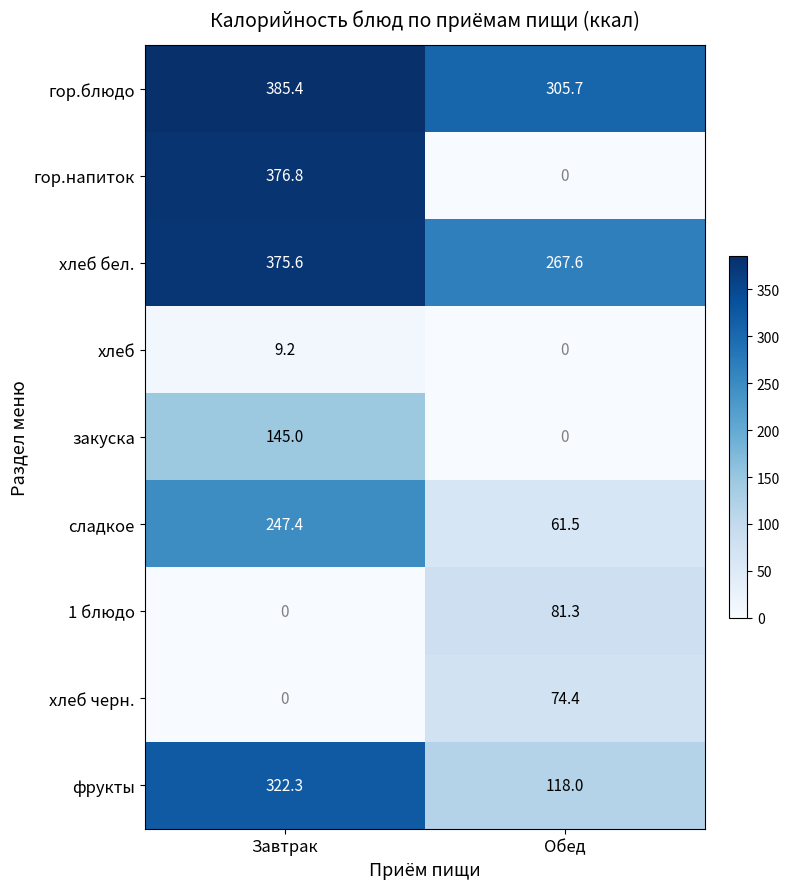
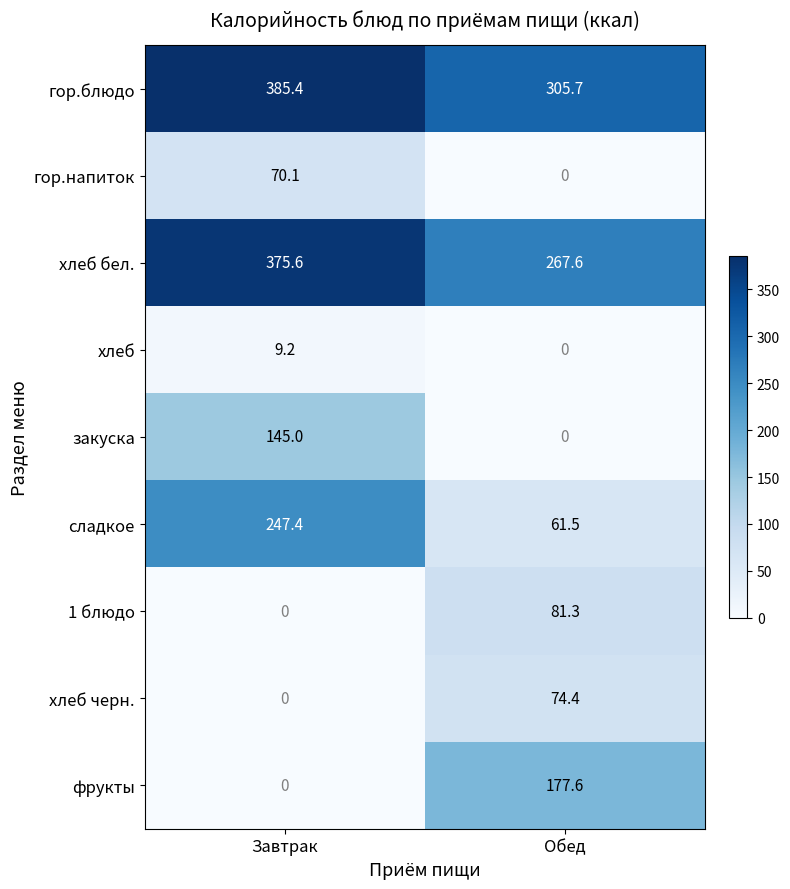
гор.напиток, Завтрак: 376.8 -> 70.1
фрукты, Завтрак: 322.3 -> 0
фрукты, Обед: 118.0 -> 177.6
